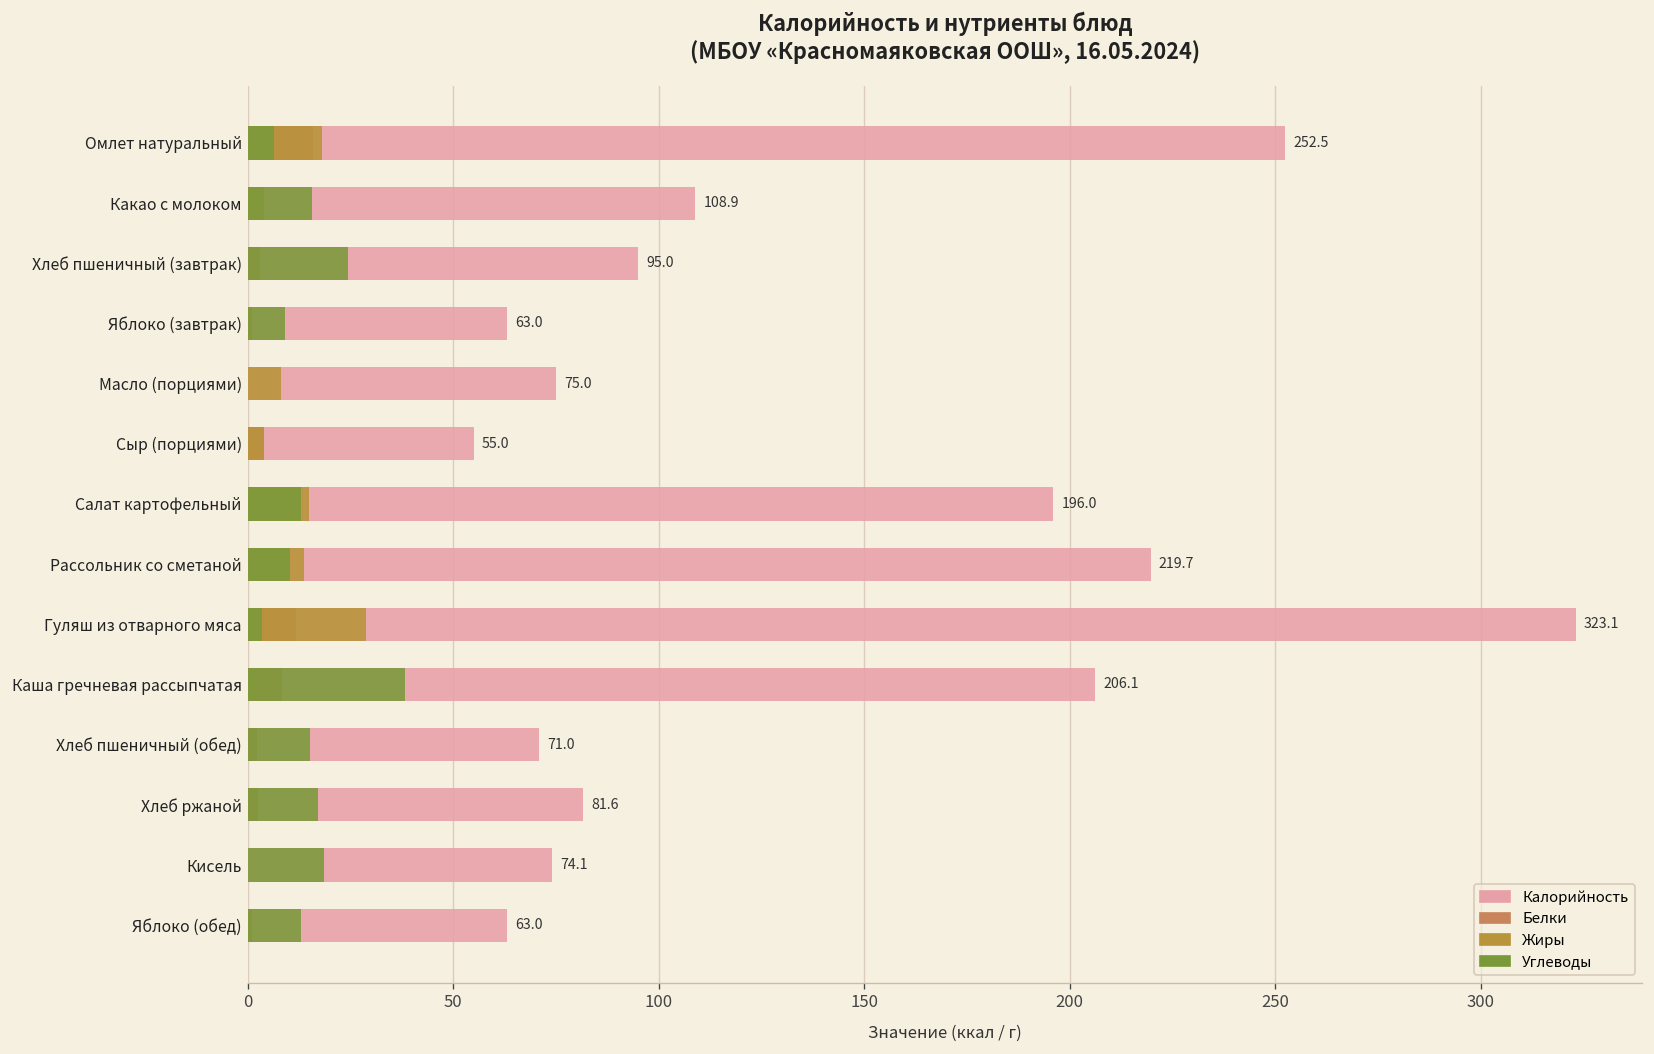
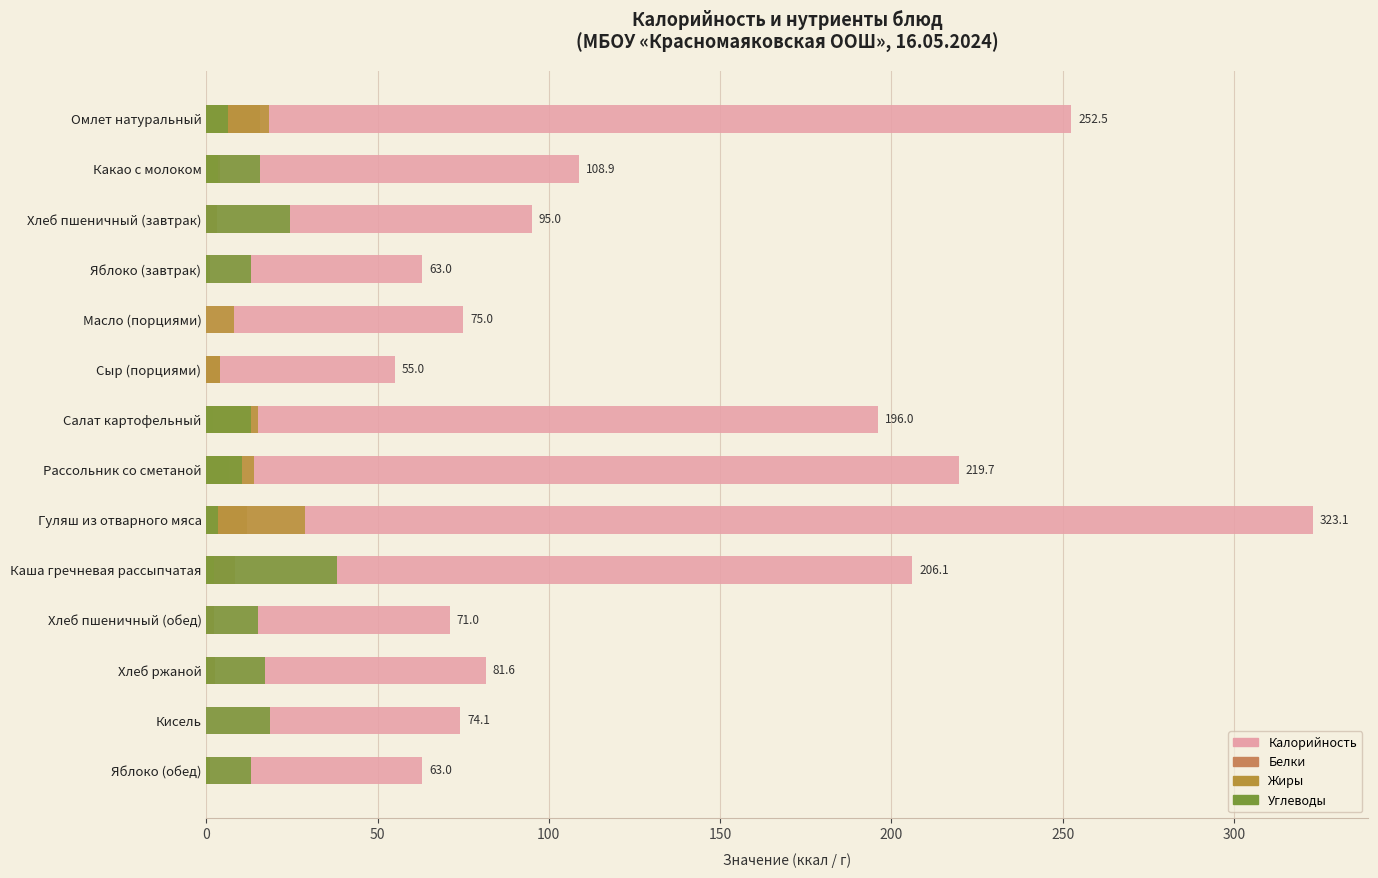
Углеводы, Яблоко (завтрак): 9 -> 13
